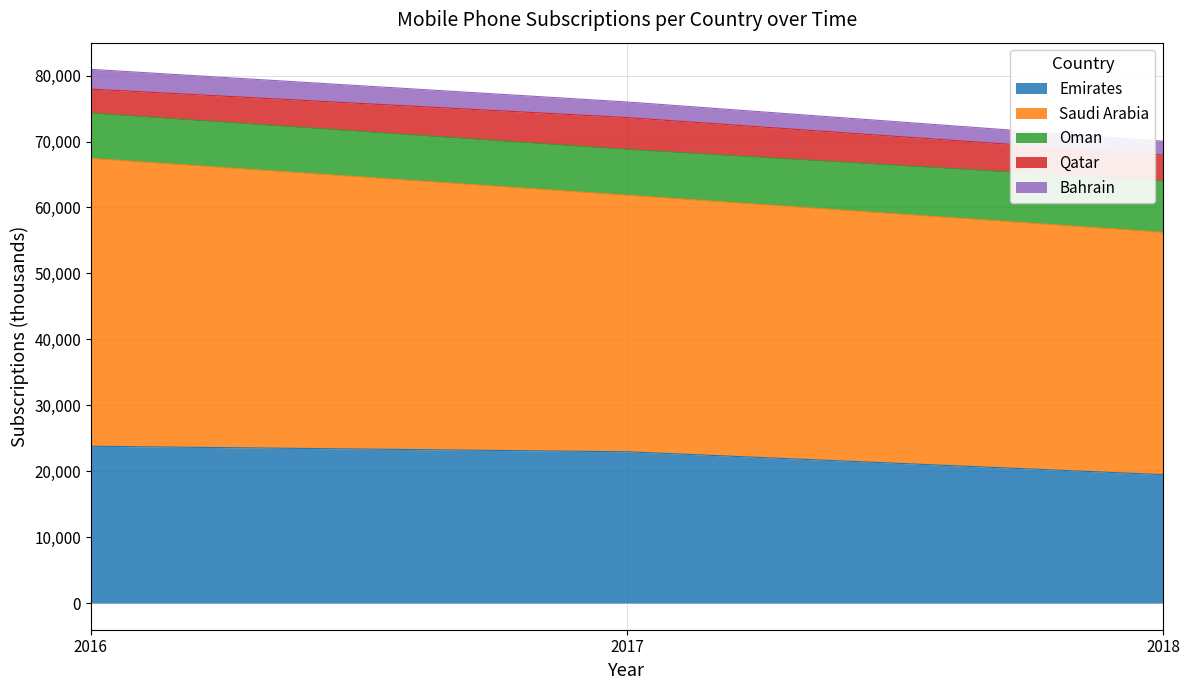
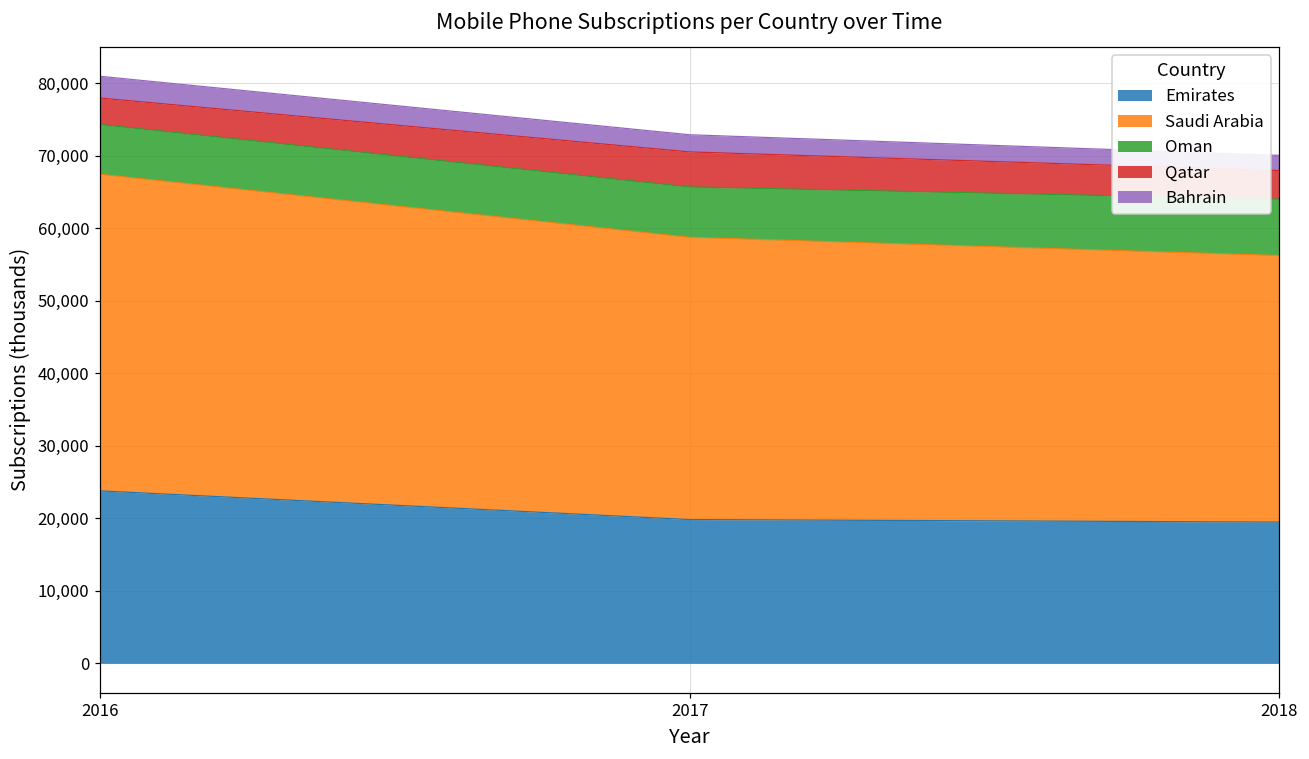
Emirates, 2017: 23,000 -> 20,000
